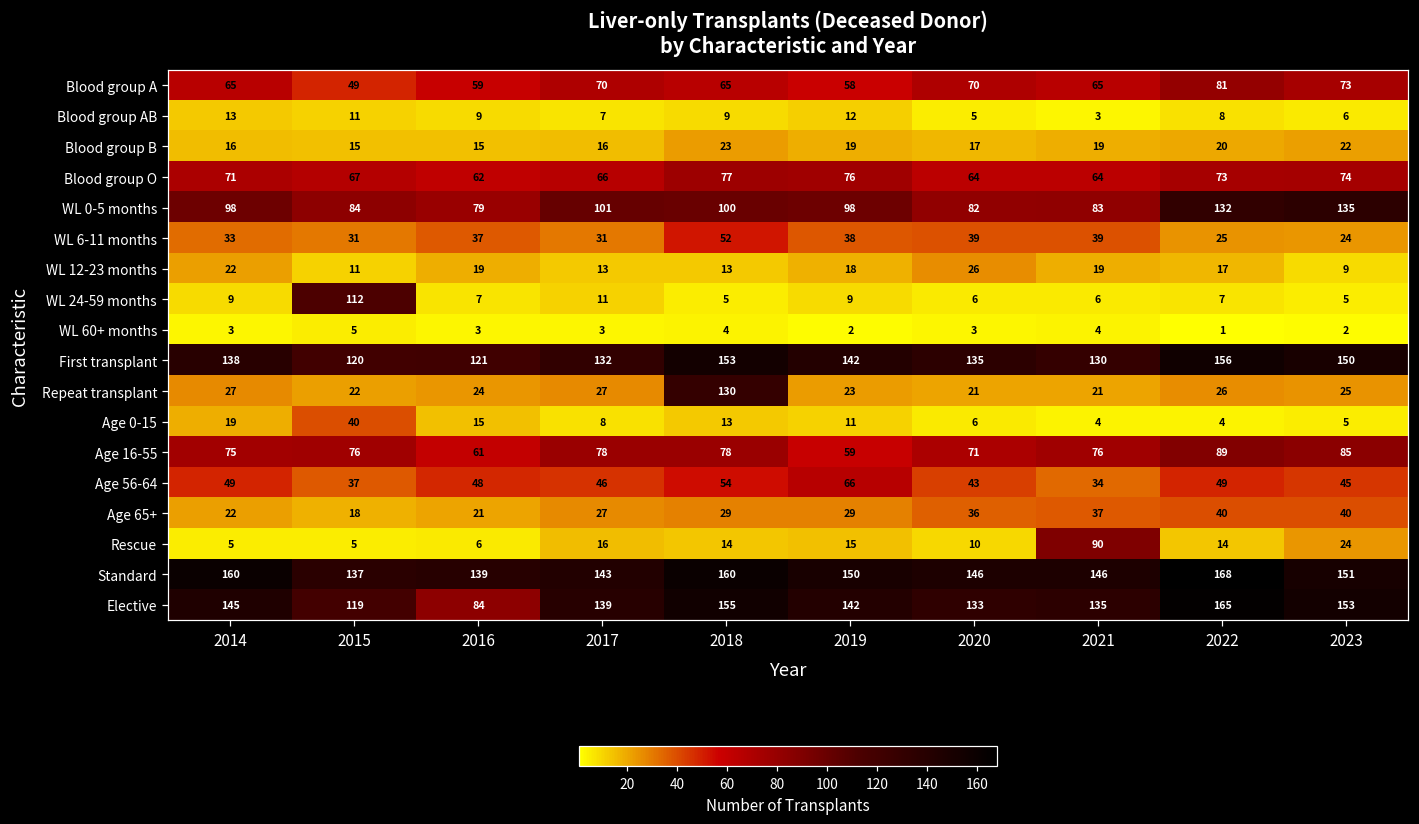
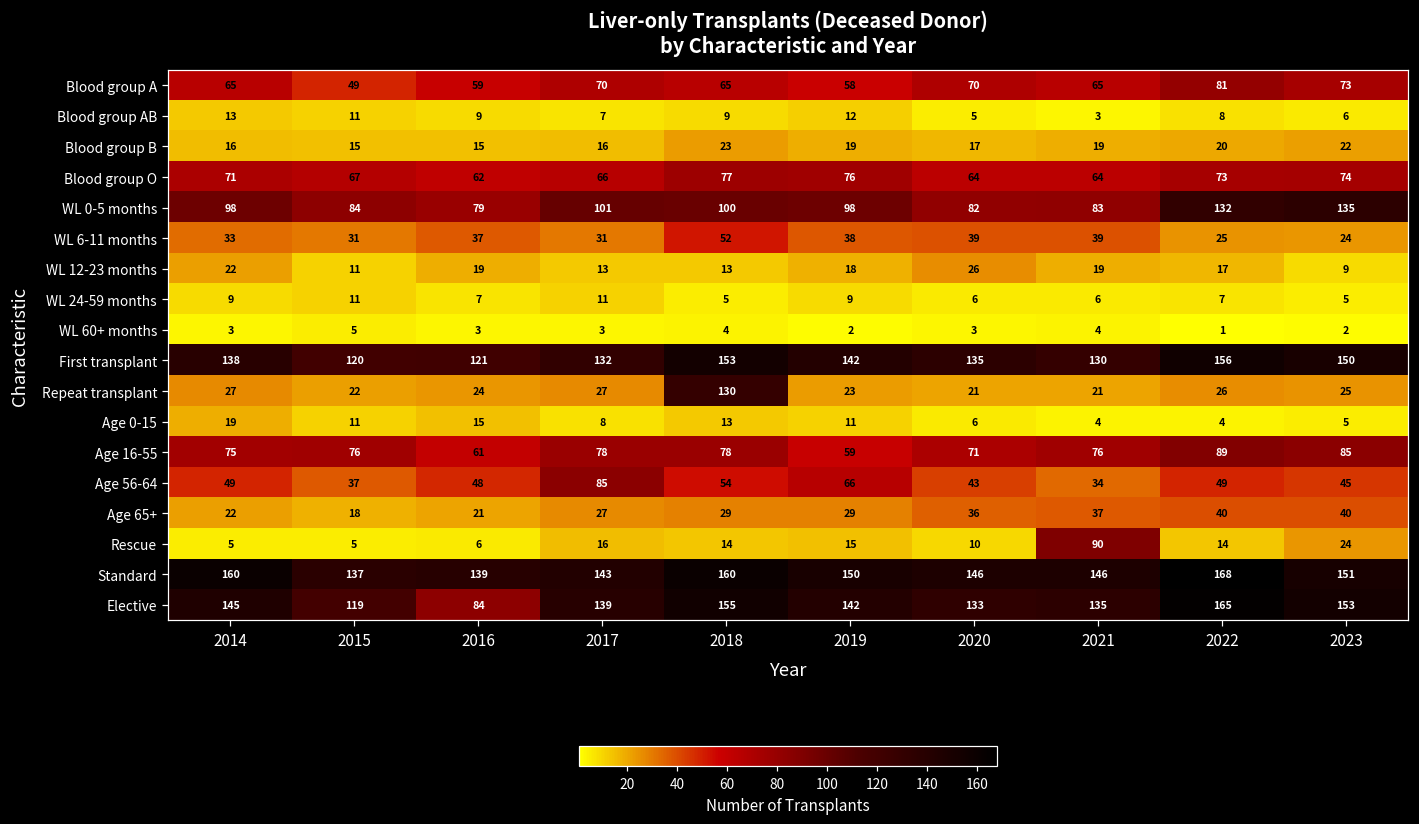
WL 24-59 months, 2015: 112 -> 11
Age 0-15, 2015: 40 -> 11
Age 56-64, 2017: 46 -> 85
